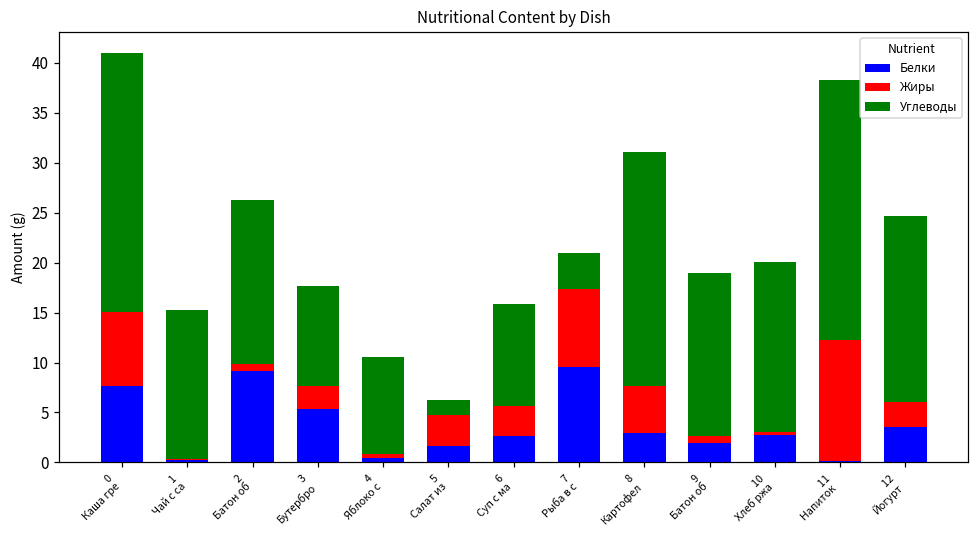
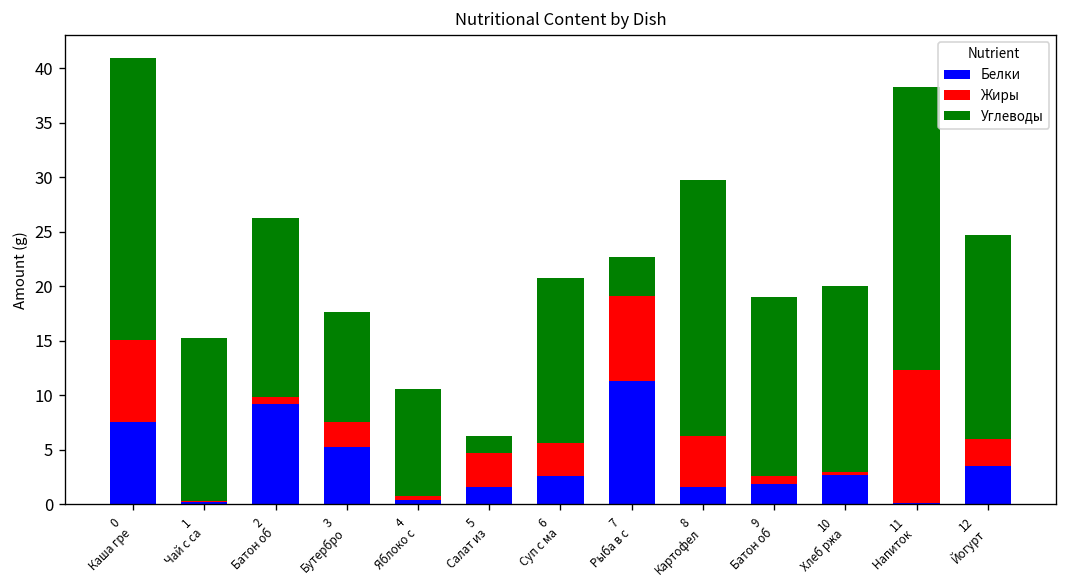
Углеводы, 6 Суп с ма: 10 -> 15
Белки, 7 Рыба в с: 10 -> 11
Белки, 8 Картофел: 3 -> 2
